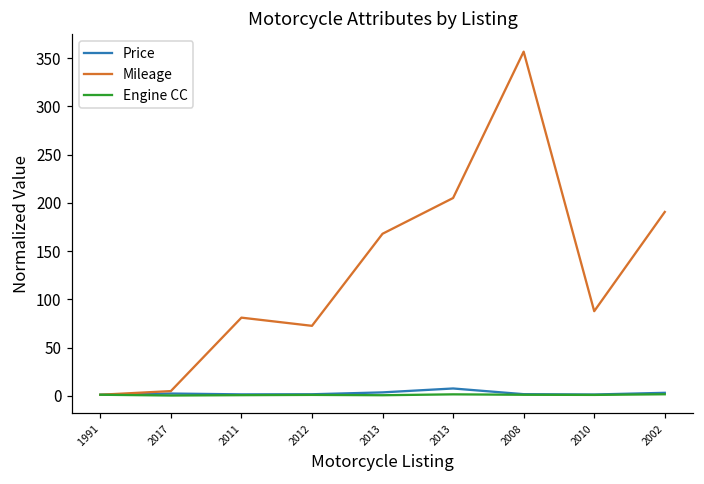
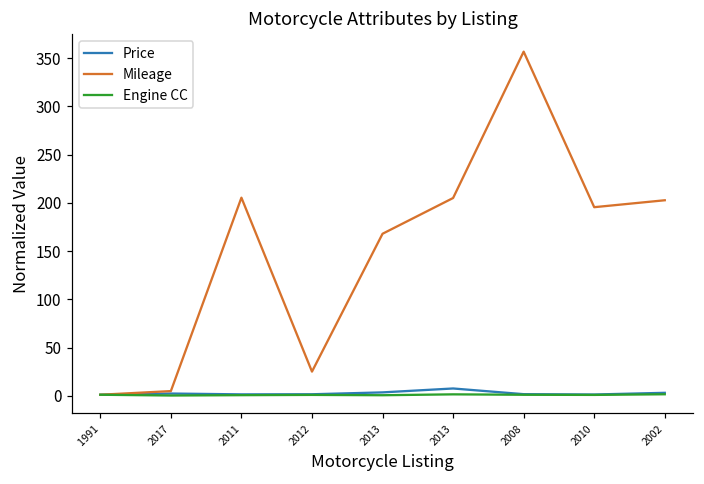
Mileage, 2011: 80 -> 210
Mileage, 2012: 70 -> 30
Mileage, 2010: 90 -> 200
Mileage, 2002: 190 -> 200
